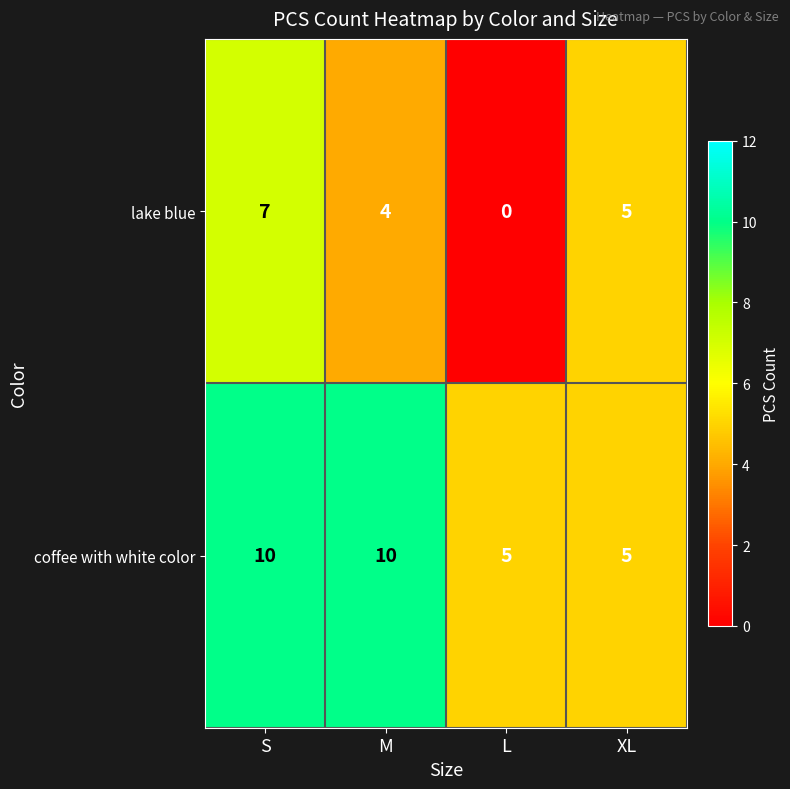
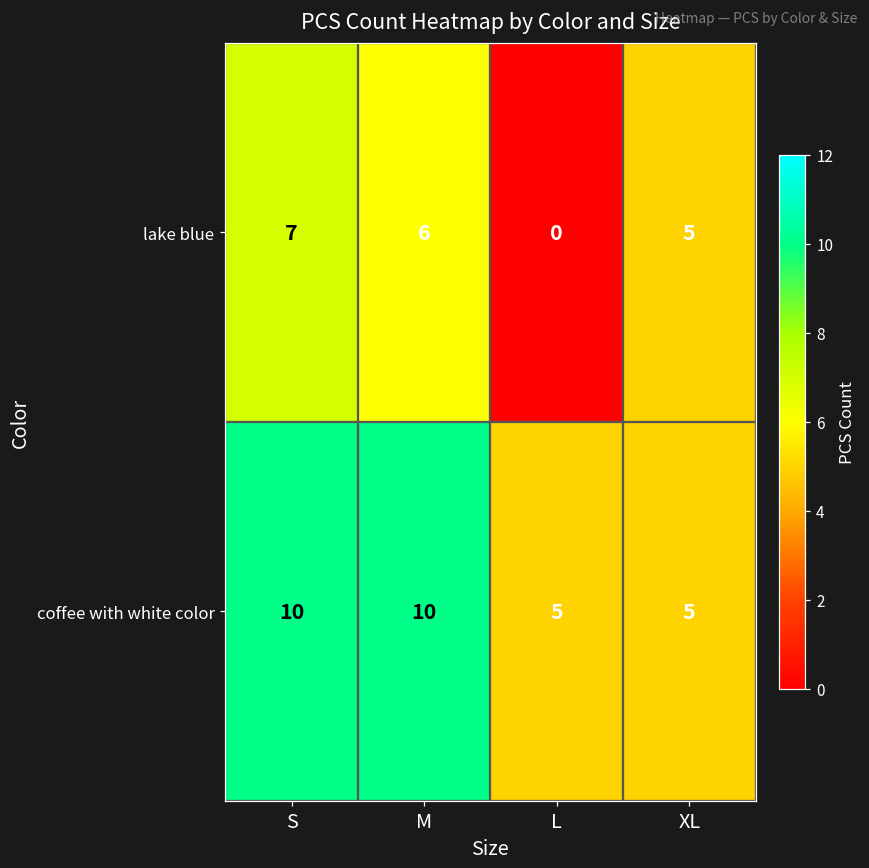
lake blue, M: 4 -> 6
